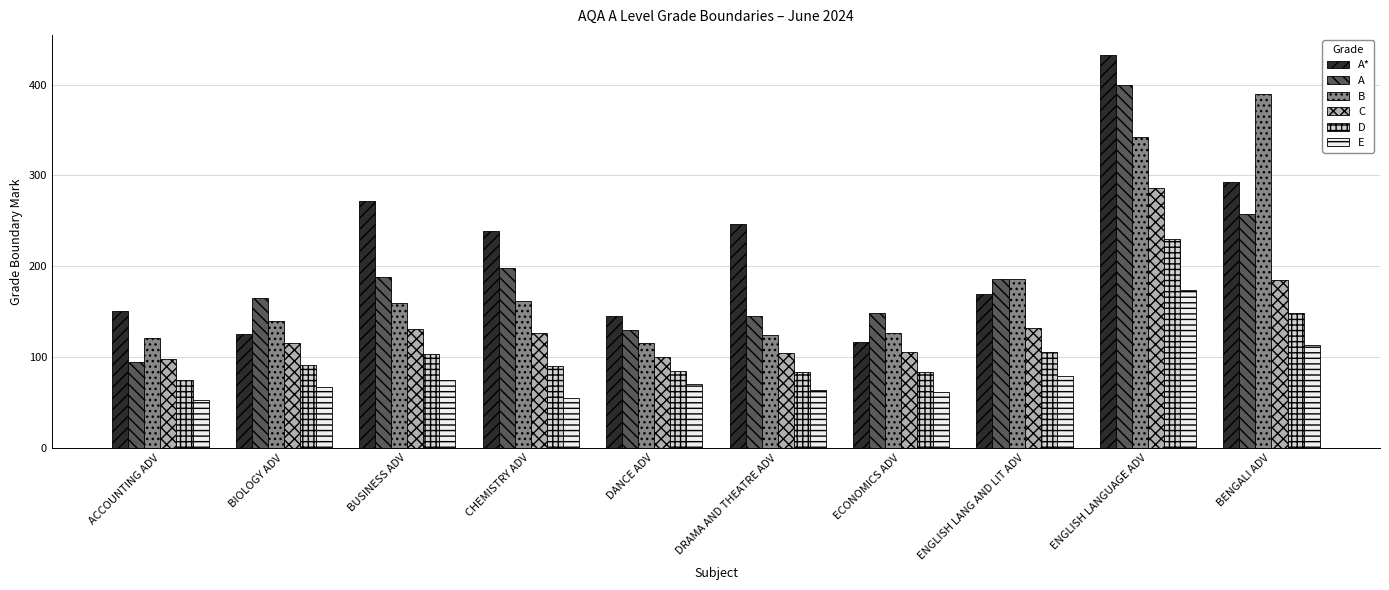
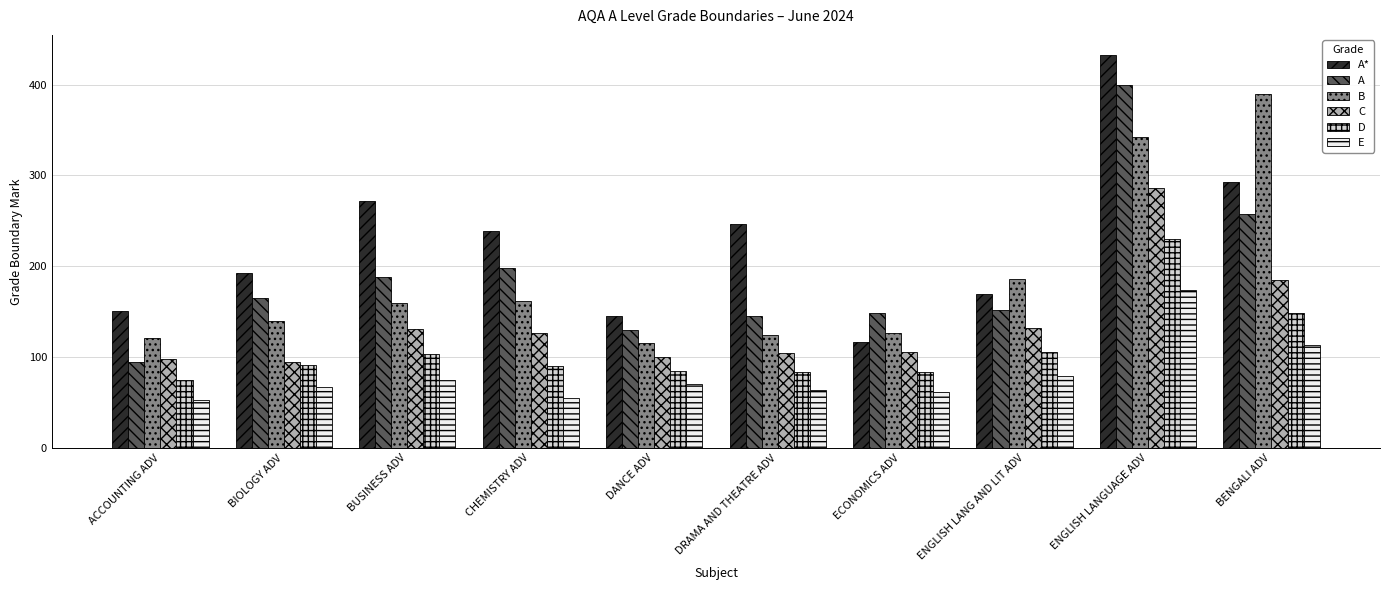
A*, BIOLOGY ADV: 130 -> 190
C, BIOLOGY ADV: 120 -> 100
A, ENGLISH LANG AND LIT ADV: 190 -> 150
